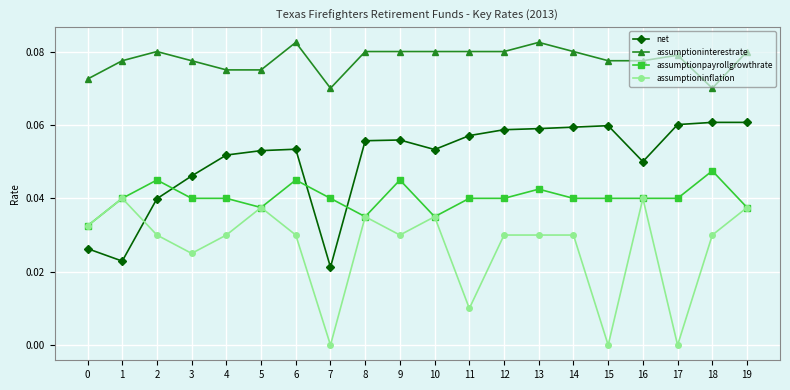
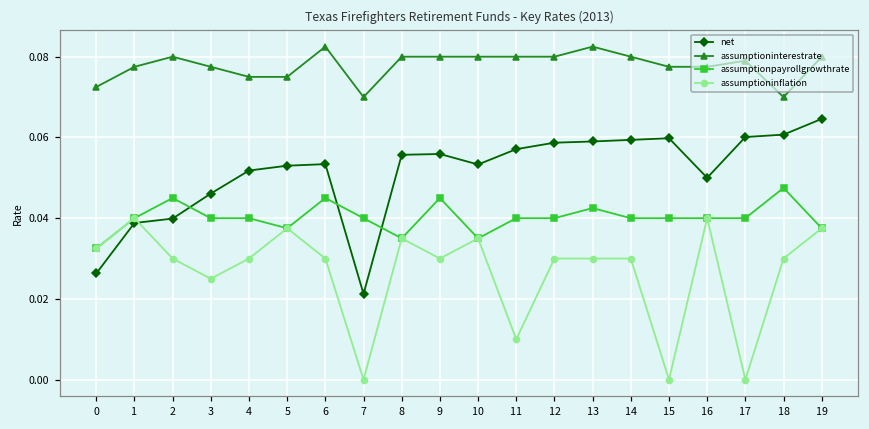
net, 1: 0.023 -> 0.039
net, 19: 0.061 -> 0.065
